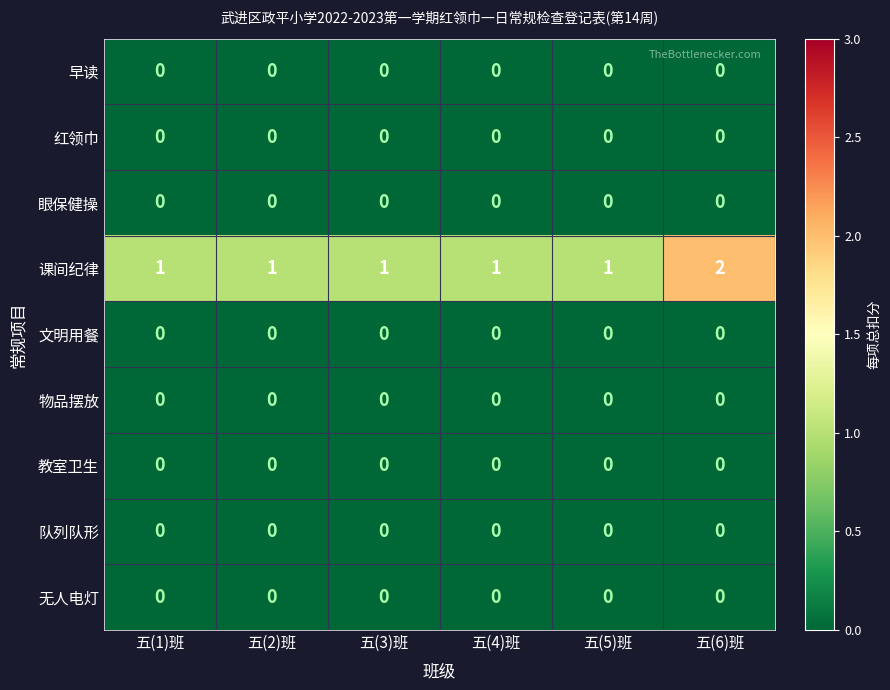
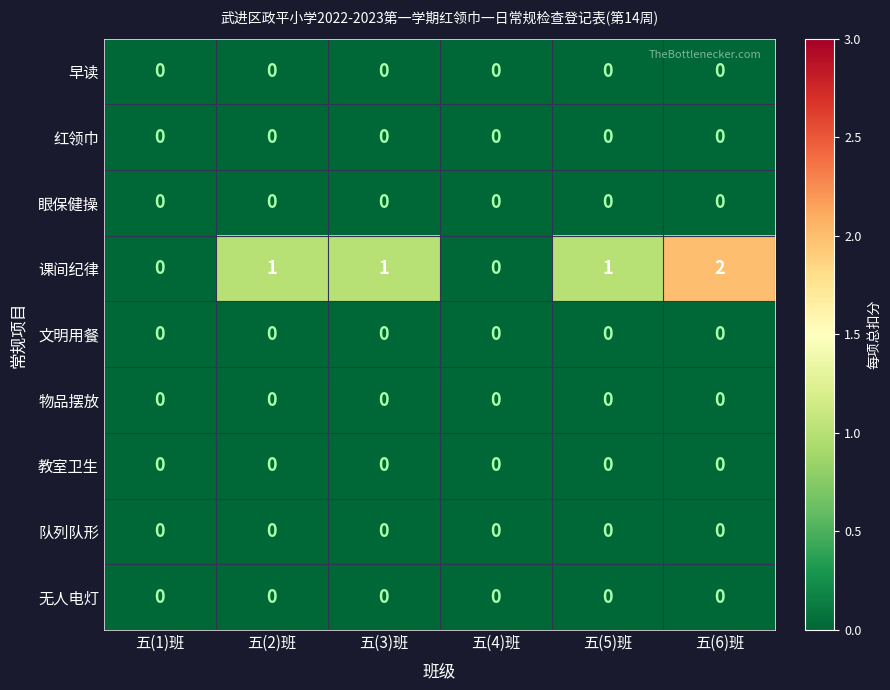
课间纪律, 五(1)班: 1 -> 0
课间纪律, 五(4)班: 1 -> 0
